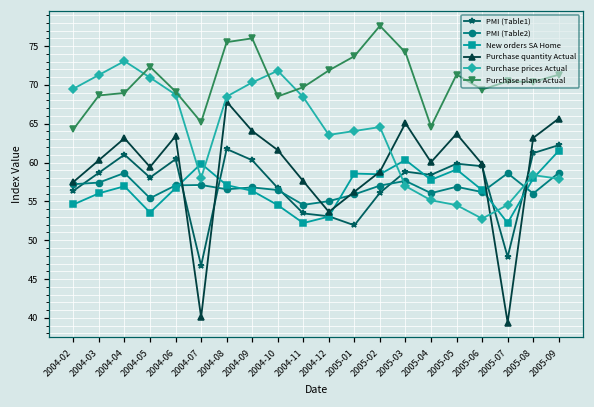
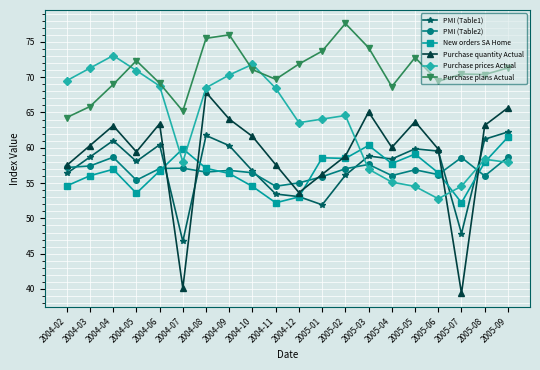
Purchase plans Actual, 2004-03: 69 -> 66
Purchase plans Actual, 2004-10: 69 -> 71
Purchase plans Actual, 2005-04: 65 -> 69
Purchase plans Actual, 2005-05: 71 -> 73
